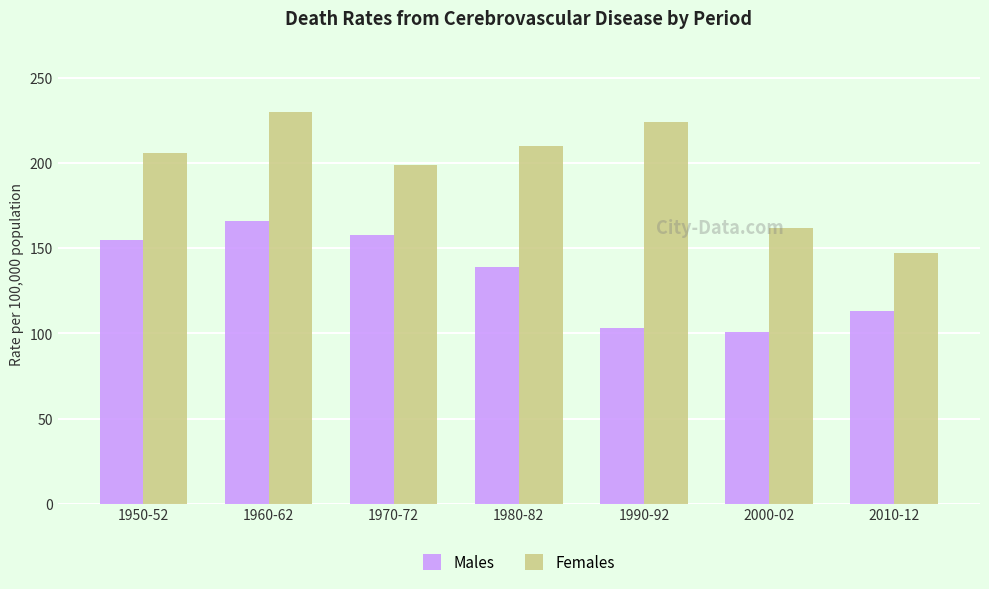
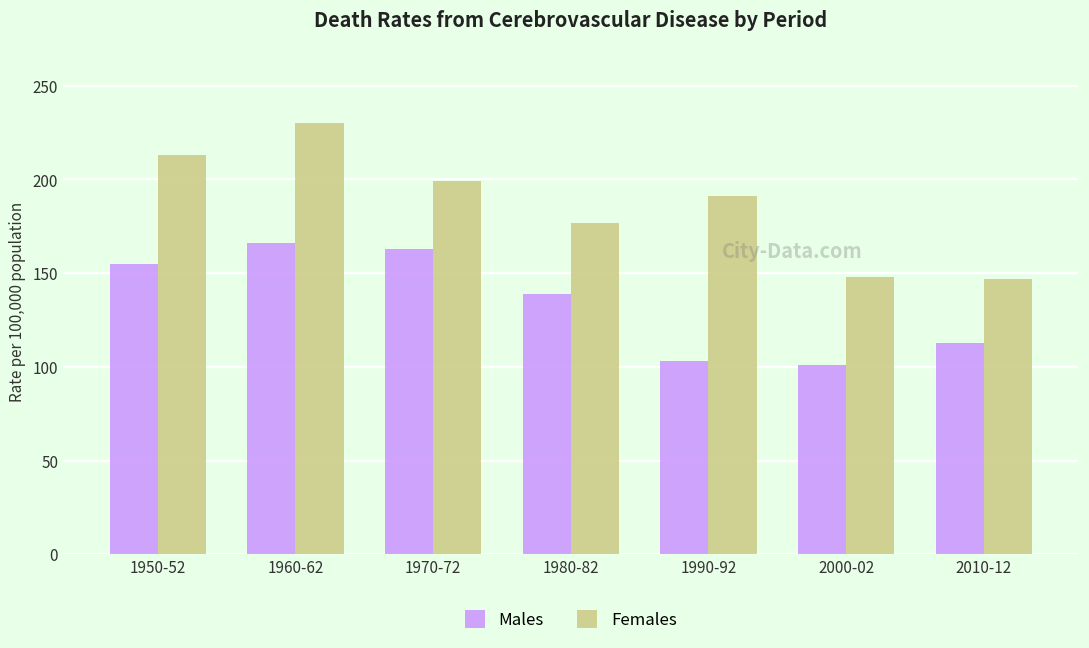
Females, 1950-52: 206 -> 213
Males, 1970-72: 158 -> 163
Females, 1980-82: 210 -> 177
Females, 1990-92: 224 -> 191
Females, 2000-02: 162 -> 148
